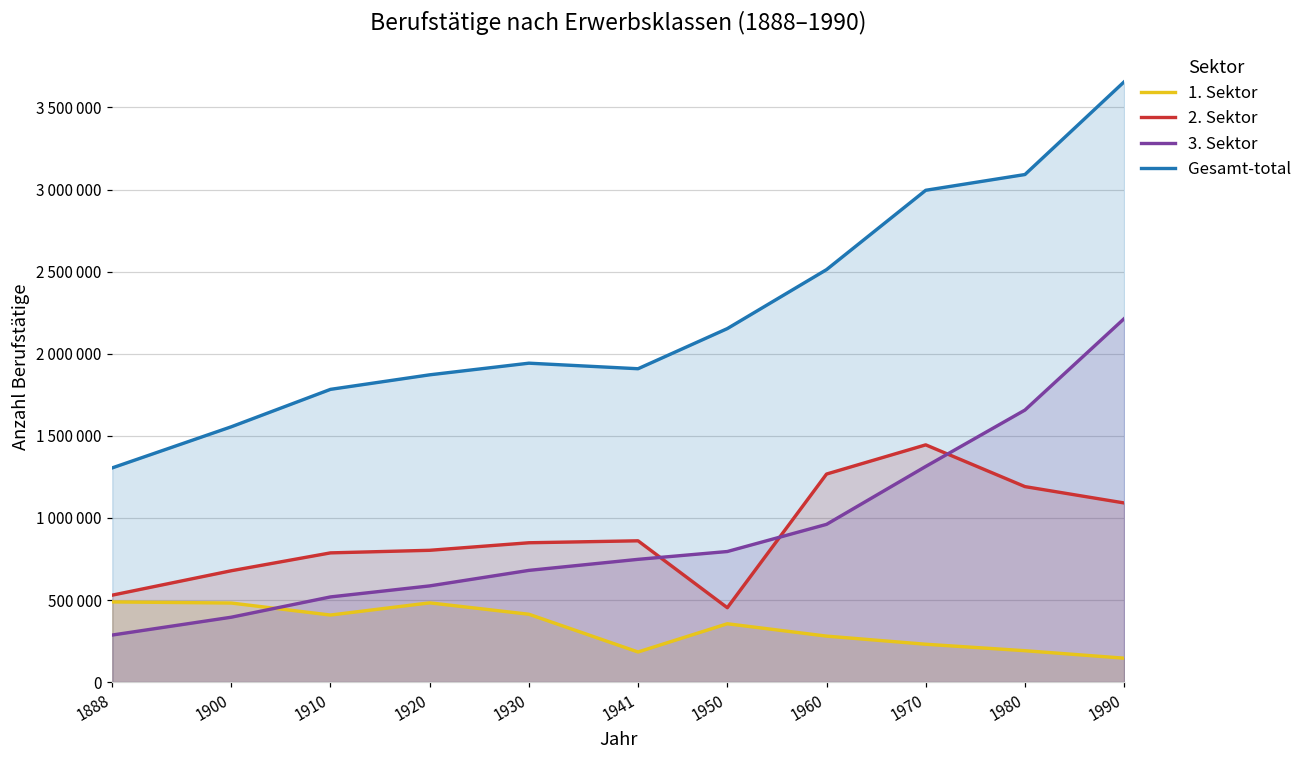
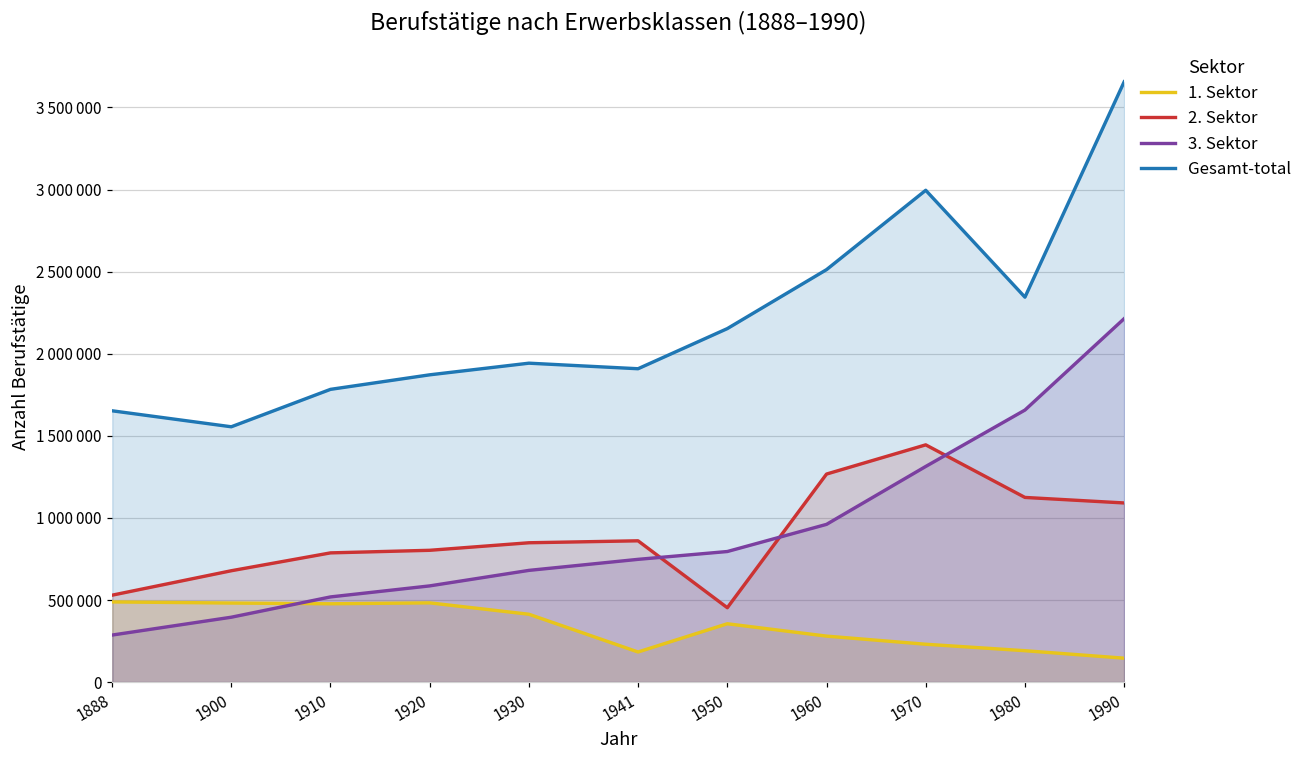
Gesamt-total, 1888: 1300000 -> 1650000
1. Sektor, 1910: 410000 -> 480000
2. Sektor, 1980: 1190000 -> 1120000
Gesamt-total, 1980: 3090000 -> 2340000
